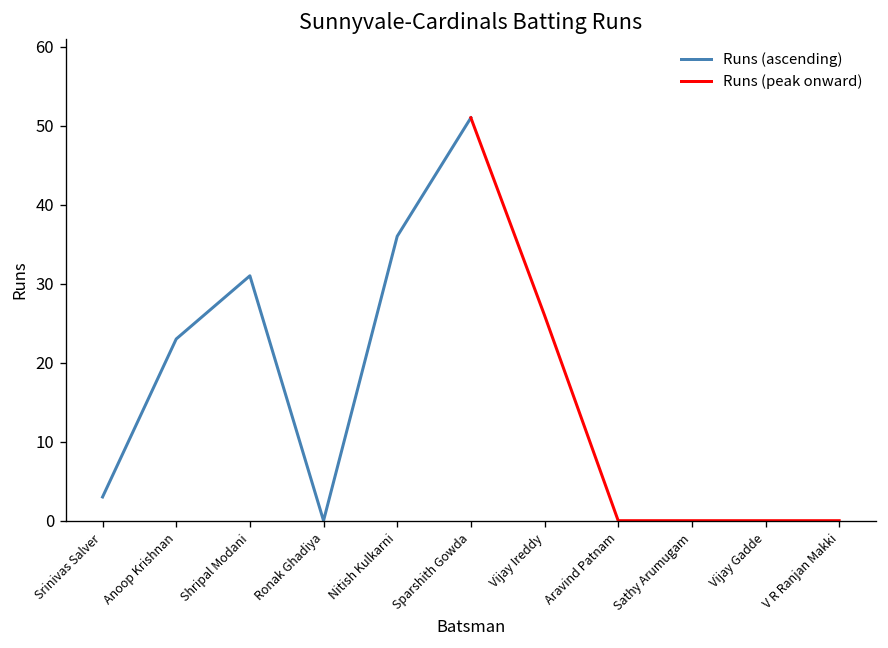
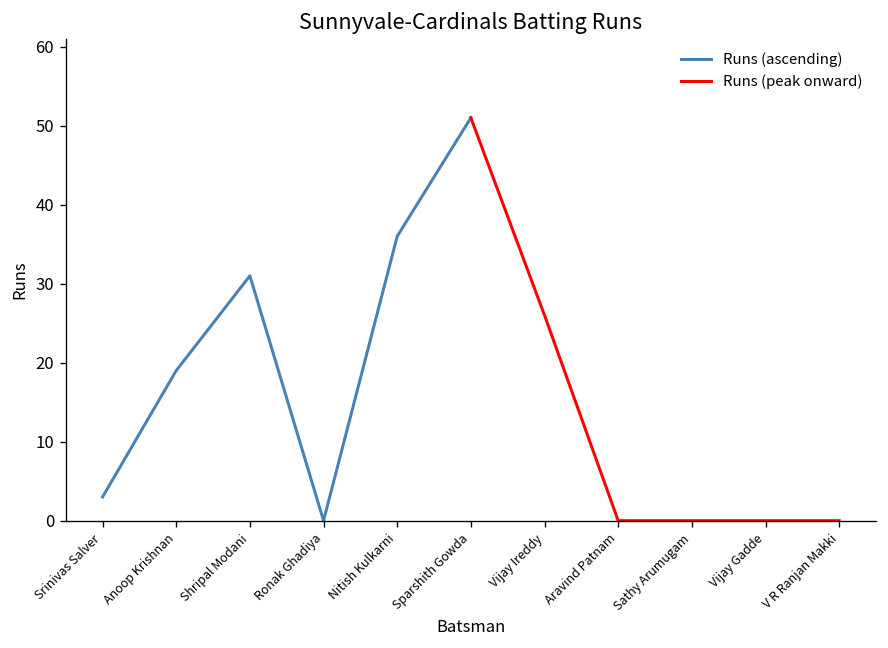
Runs (ascending), Anoop Krishnan: 23 -> 19
